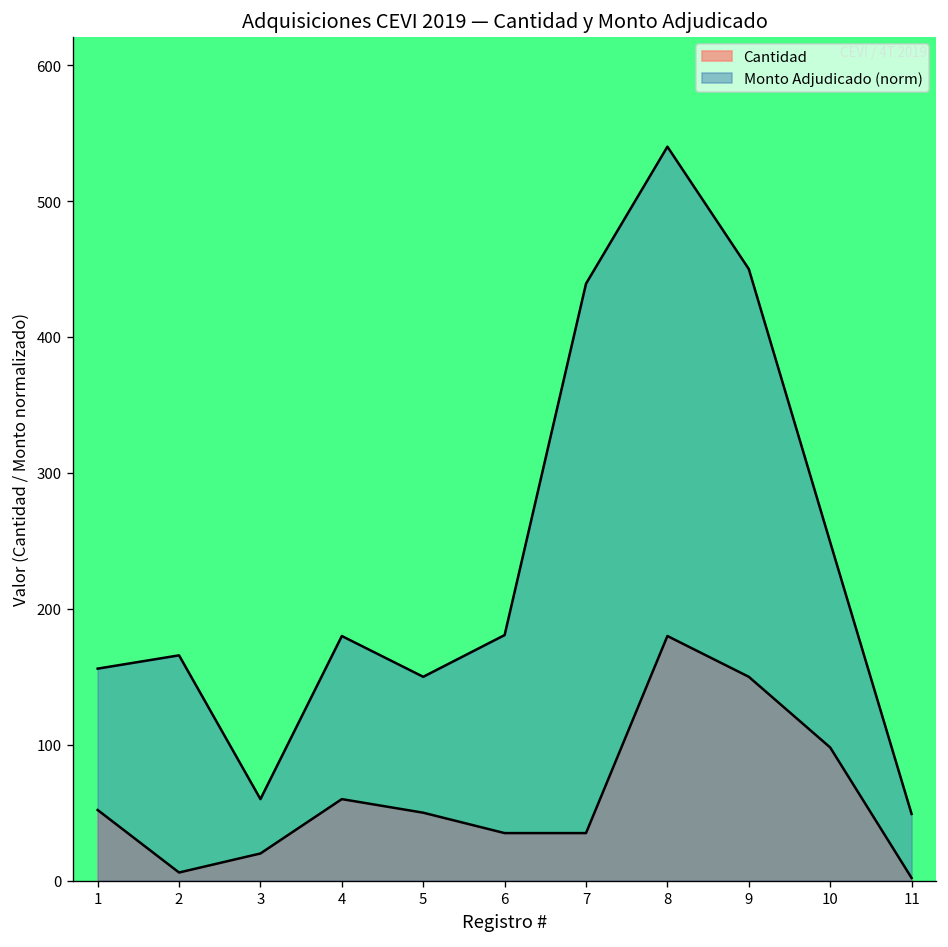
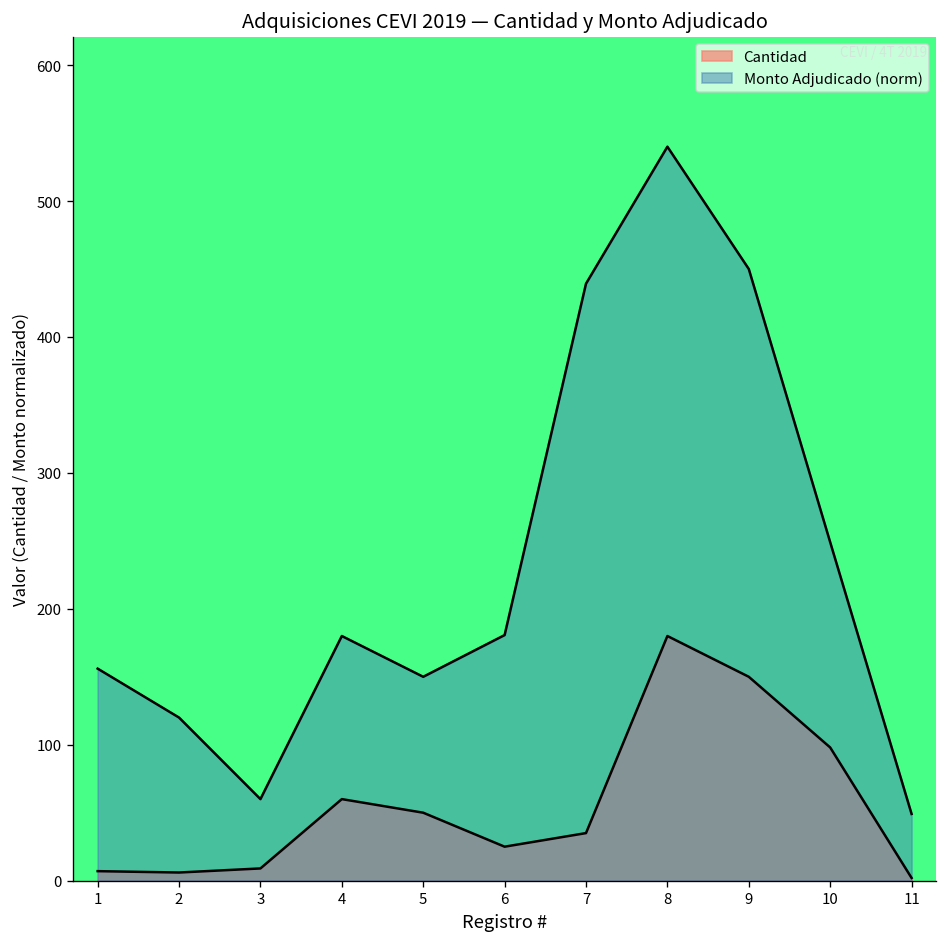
Cantidad, 1: 52 -> 7
Monto Adjudicado (norm), 2: 166 -> 120
Cantidad, 3: 20 -> 9
Cantidad, 6: 35 -> 25
